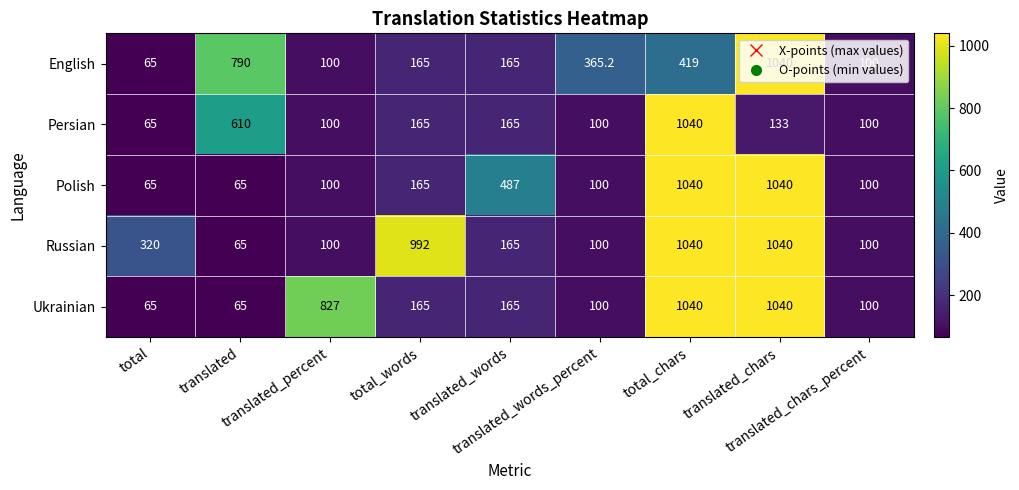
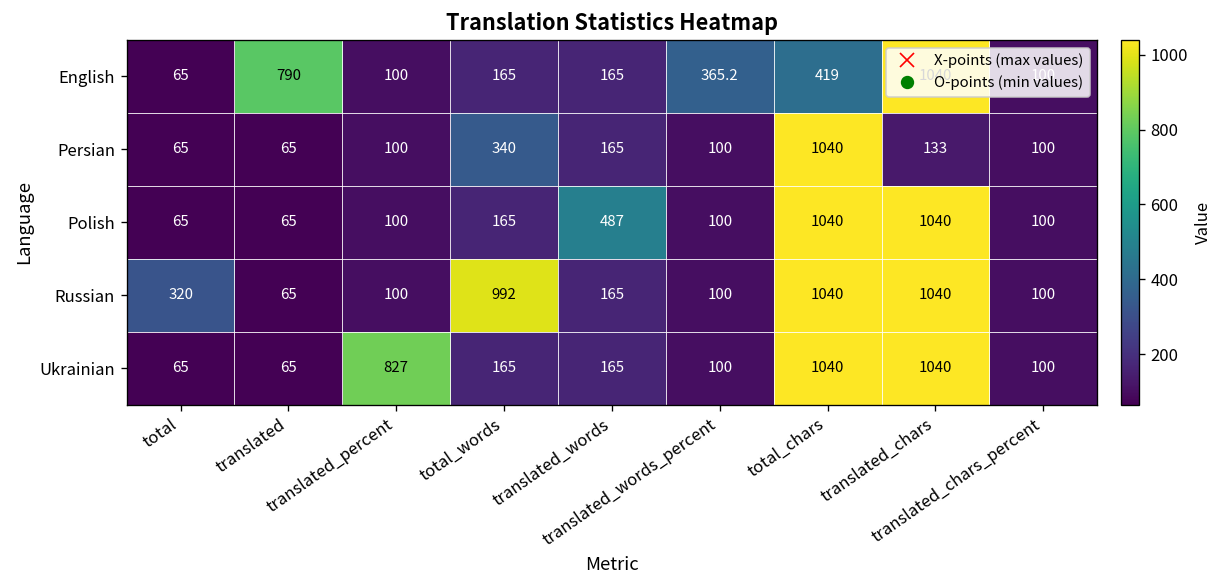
Persian, translated: 610 -> 65
Persian, total_words: 165 -> 340
